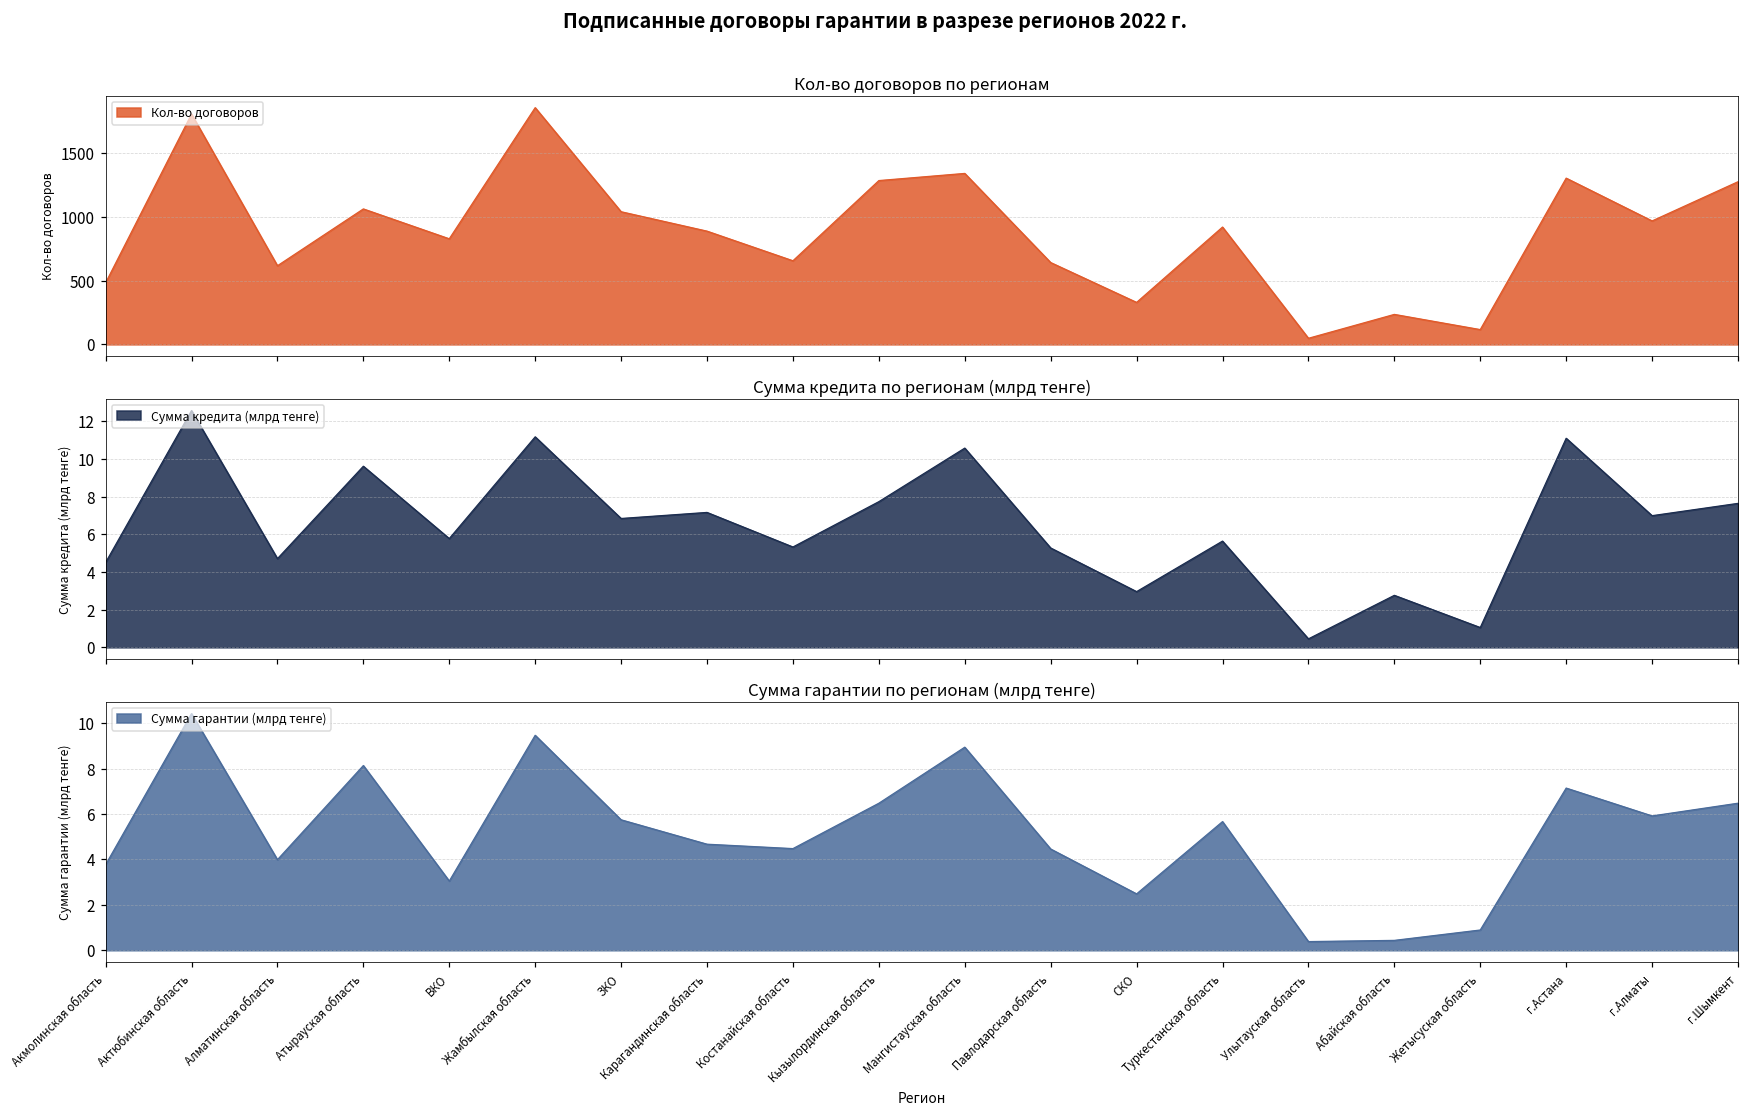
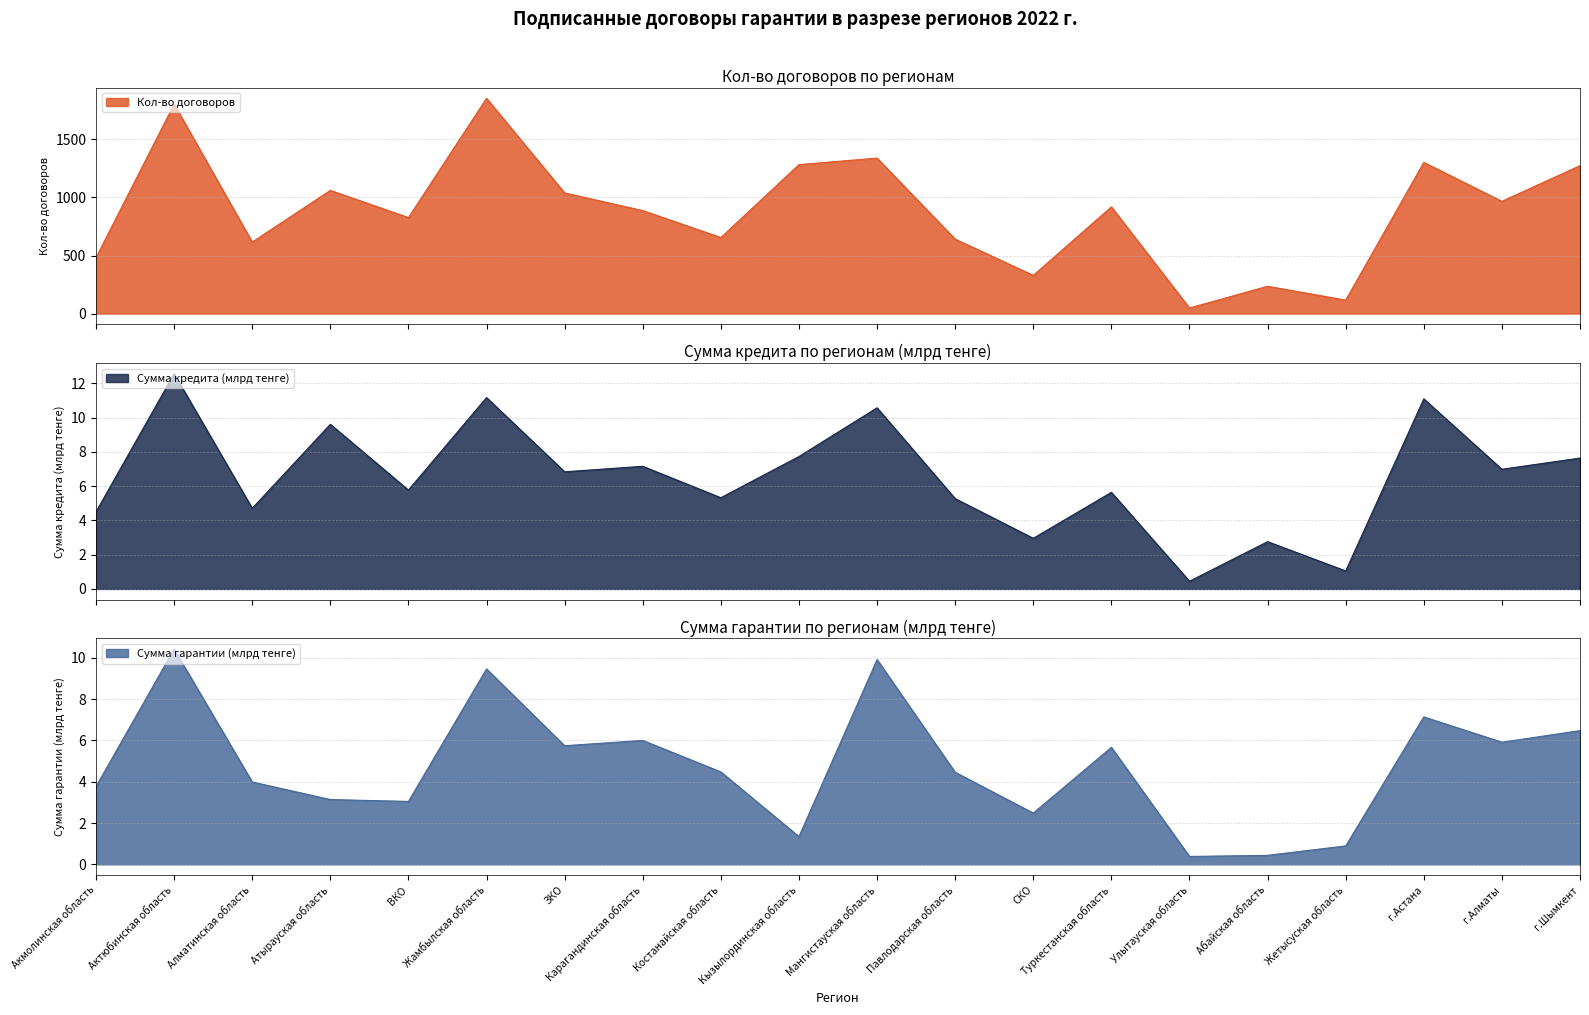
Сумма гарантии по регионам (млрд тенге), Атырауская область: 8.1 -> 3.1
Сумма гарантии по регионам (млрд тенге), Карагандинская область: 4.7 -> 6.0
Сумма гарантии по регионам (млрд тенге), Кызылординская область: 6.5 -> 1.3
Сумма гарантии по регионам (млрд тенге), Мангистауская область: 8.9 -> 9.9
